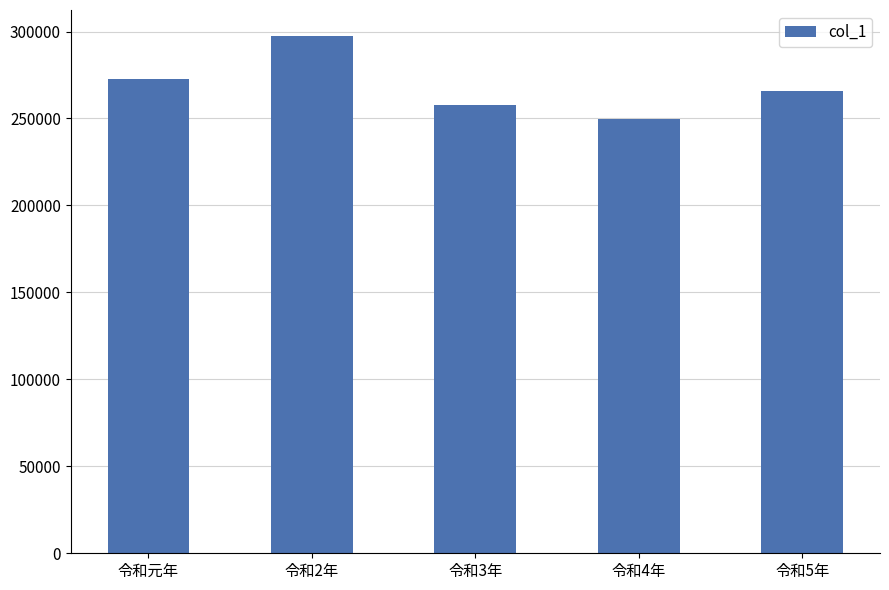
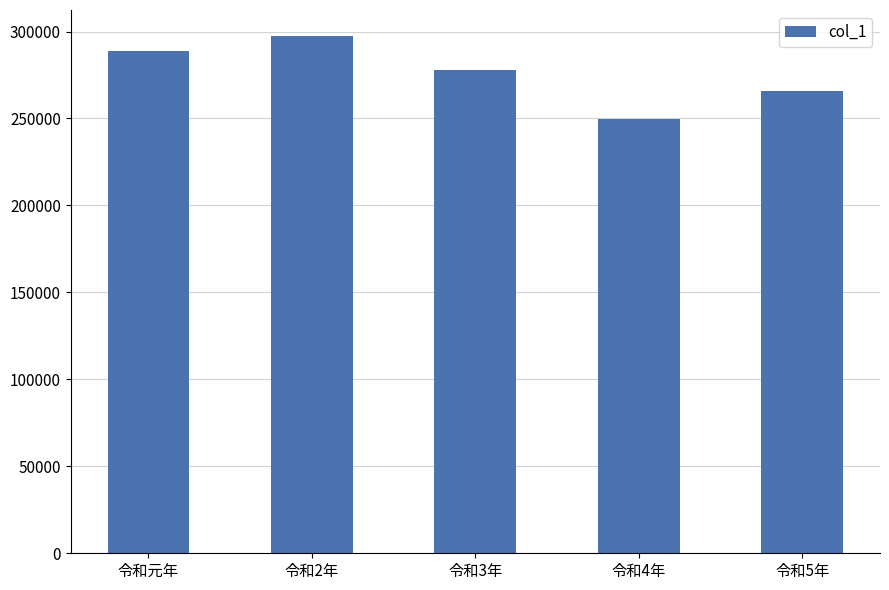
令和元年: 272000 -> 289000
令和3年: 258000 -> 278000
